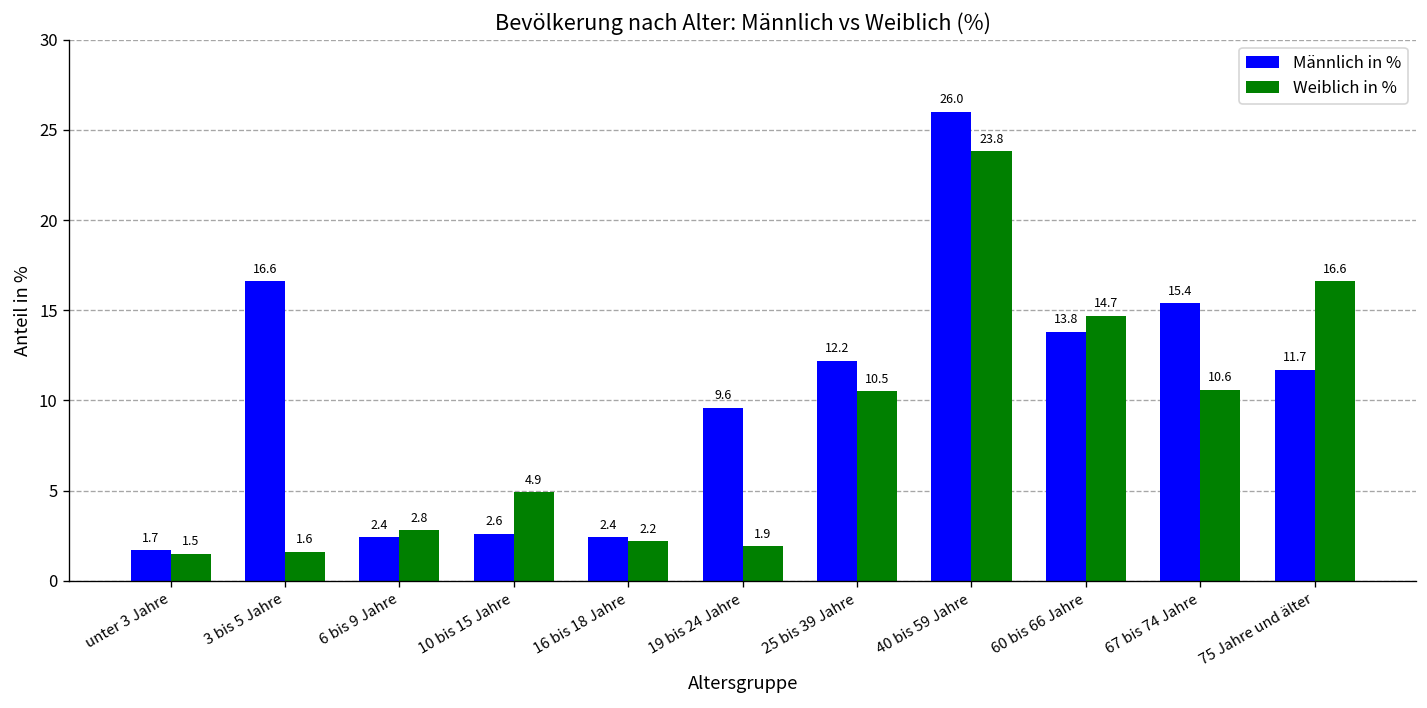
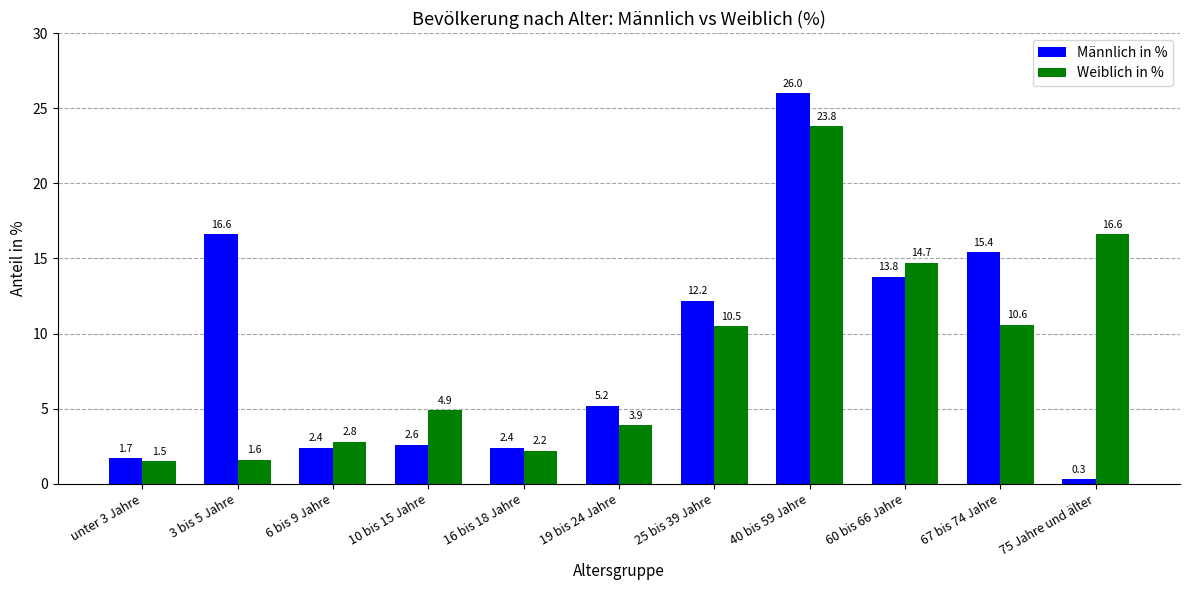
Männlich in %, 19 bis 24 Jahre: 9.6 -> 5.2
Weiblich in %, 19 bis 24 Jahre: 1.9 -> 3.9
Männlich in %, 75 Jahre und älter: 11.7 -> 0.3
